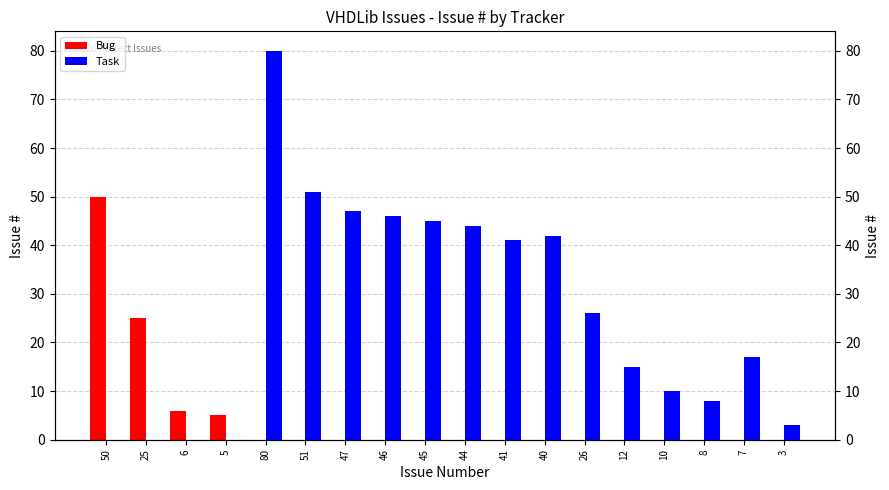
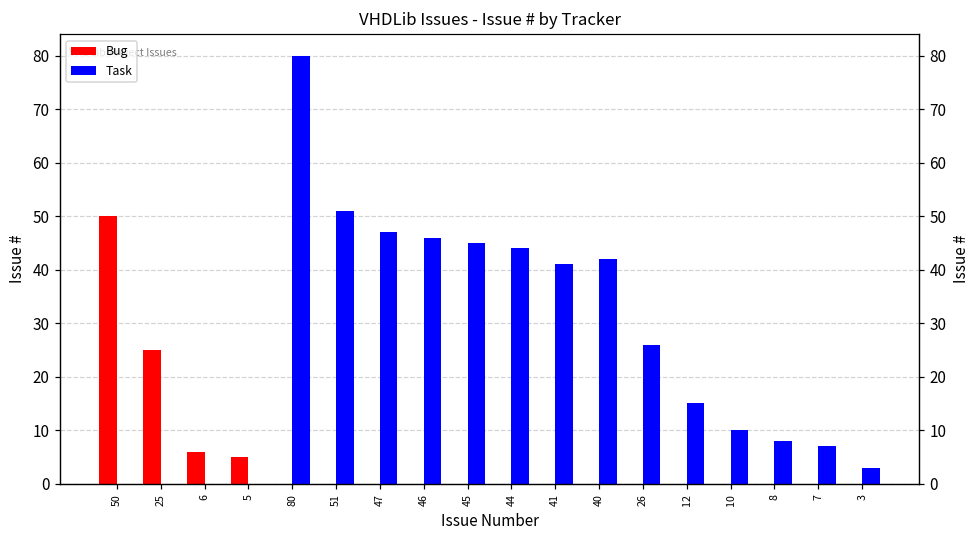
Task, 7: 17 -> 7
